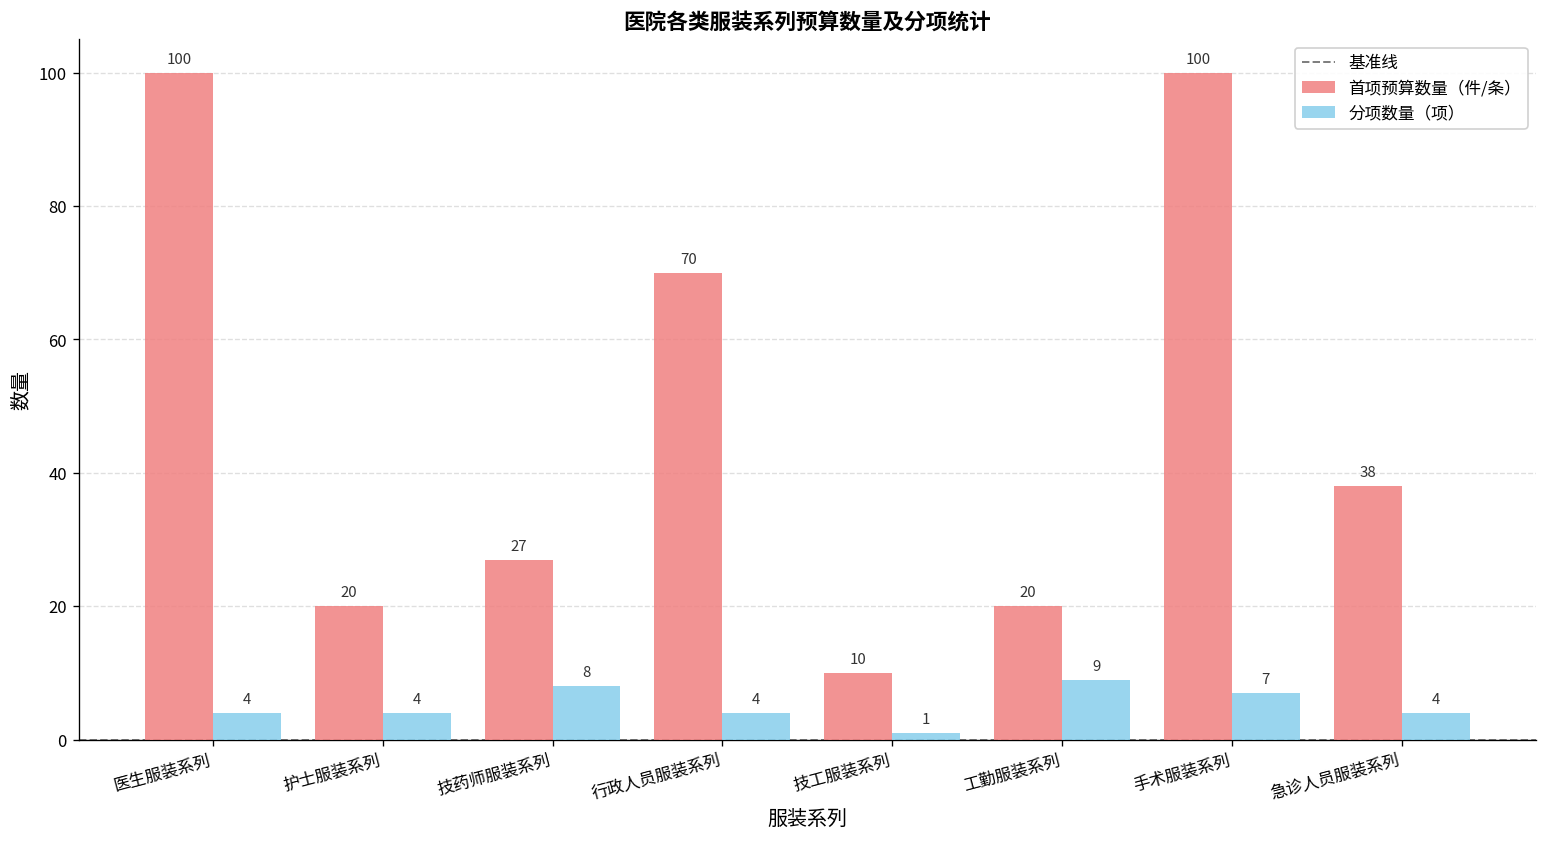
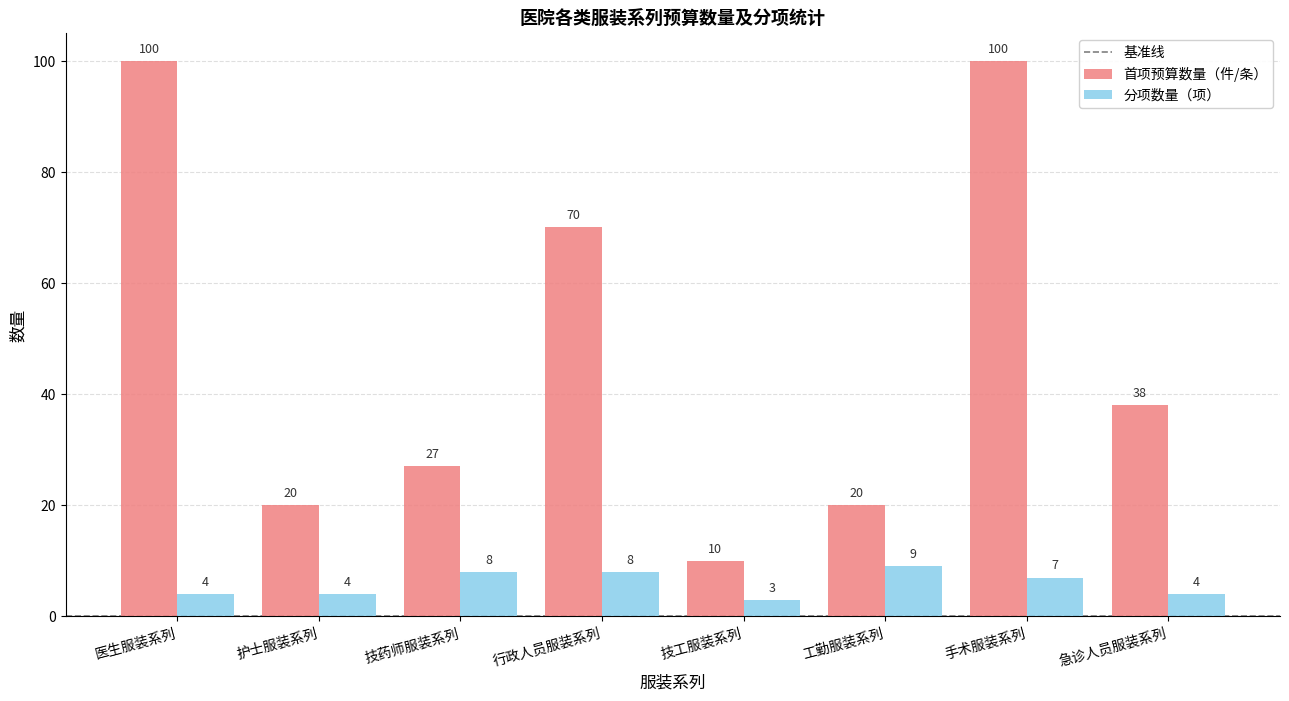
分项数量（项）, 行政人员服装系列: 4 -> 8
分项数量（项）, 技工服装系列: 1 -> 3
